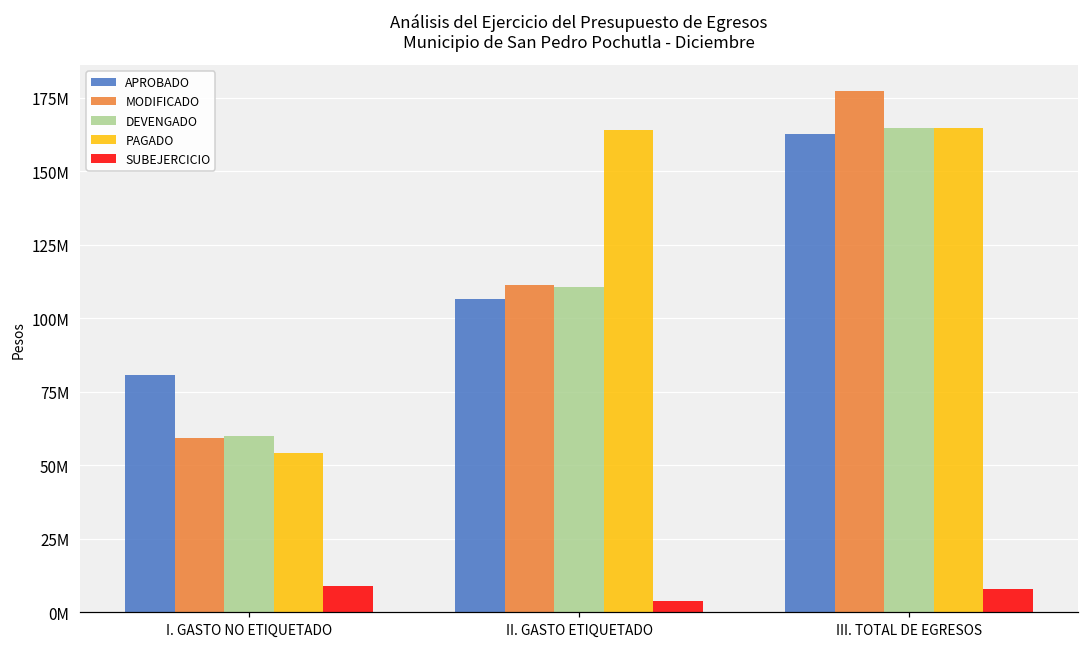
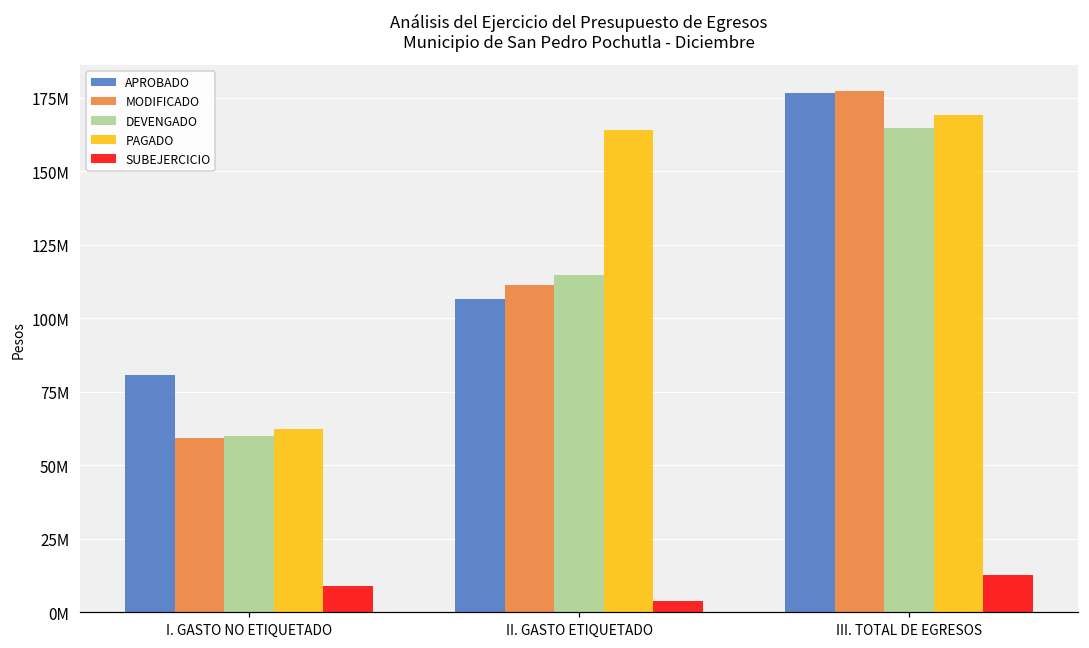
PAGADO, I. GASTO NO ETIQUETADO: 54000000 -> 62000000
DEVENGADO, II. GASTO ETIQUETADO: 111000000 -> 115000000
APROBADO, III. TOTAL DE EGRESOS: 163000000 -> 177000000
PAGADO, III. TOTAL DE EGRESOS: 165000000 -> 169000000
SUBEJERCICIO, III. TOTAL DE EGRESOS: 8000000 -> 13000000
